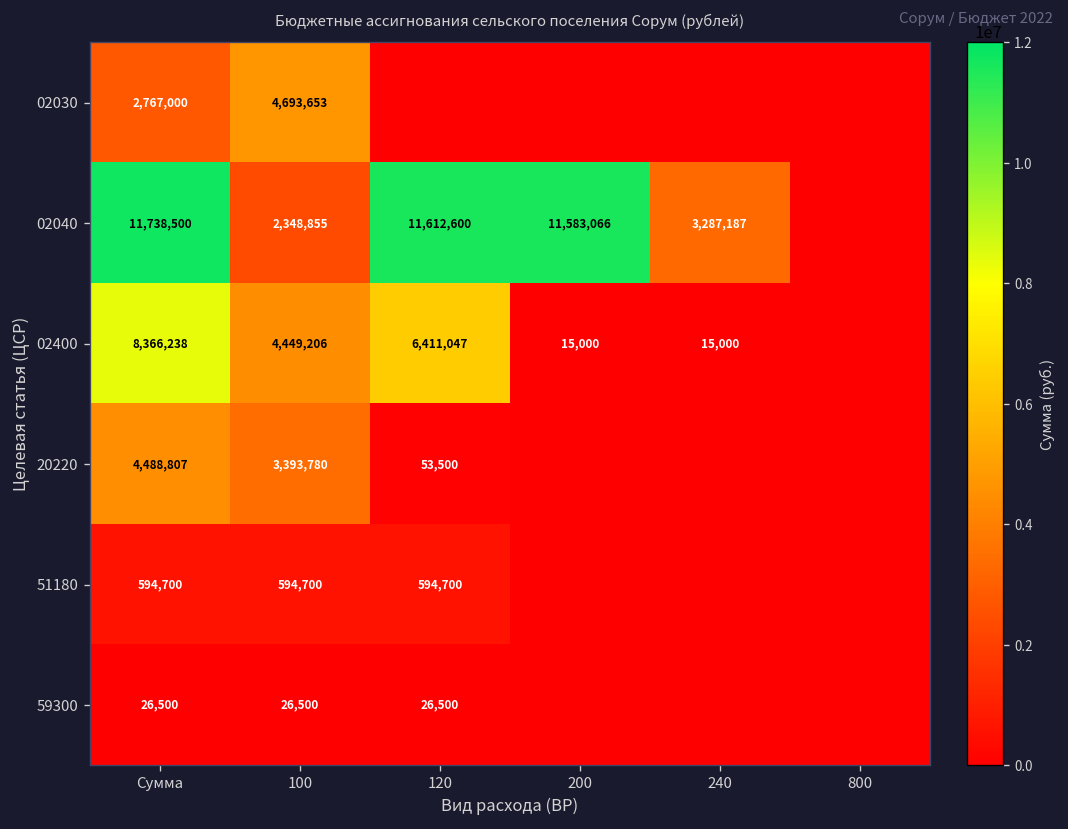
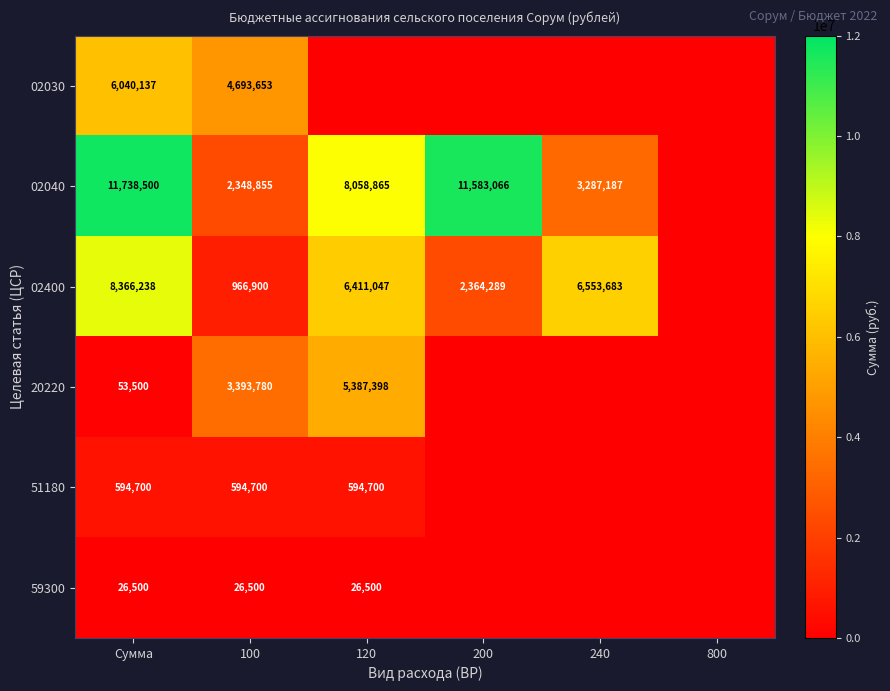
02030, Сумма: 2,767,000 -> 6,040,137
02040, 120: 11,612,600 -> 8,058,865
02400, 100: 4,449,206 -> 966,900
02400, 200: 15,000 -> 2,364,289
02400, 240: 15,000 -> 6,553,683
20220, Сумма: 4,488,807 -> 53,500
20220, 120: 53,500 -> 5,387,398
